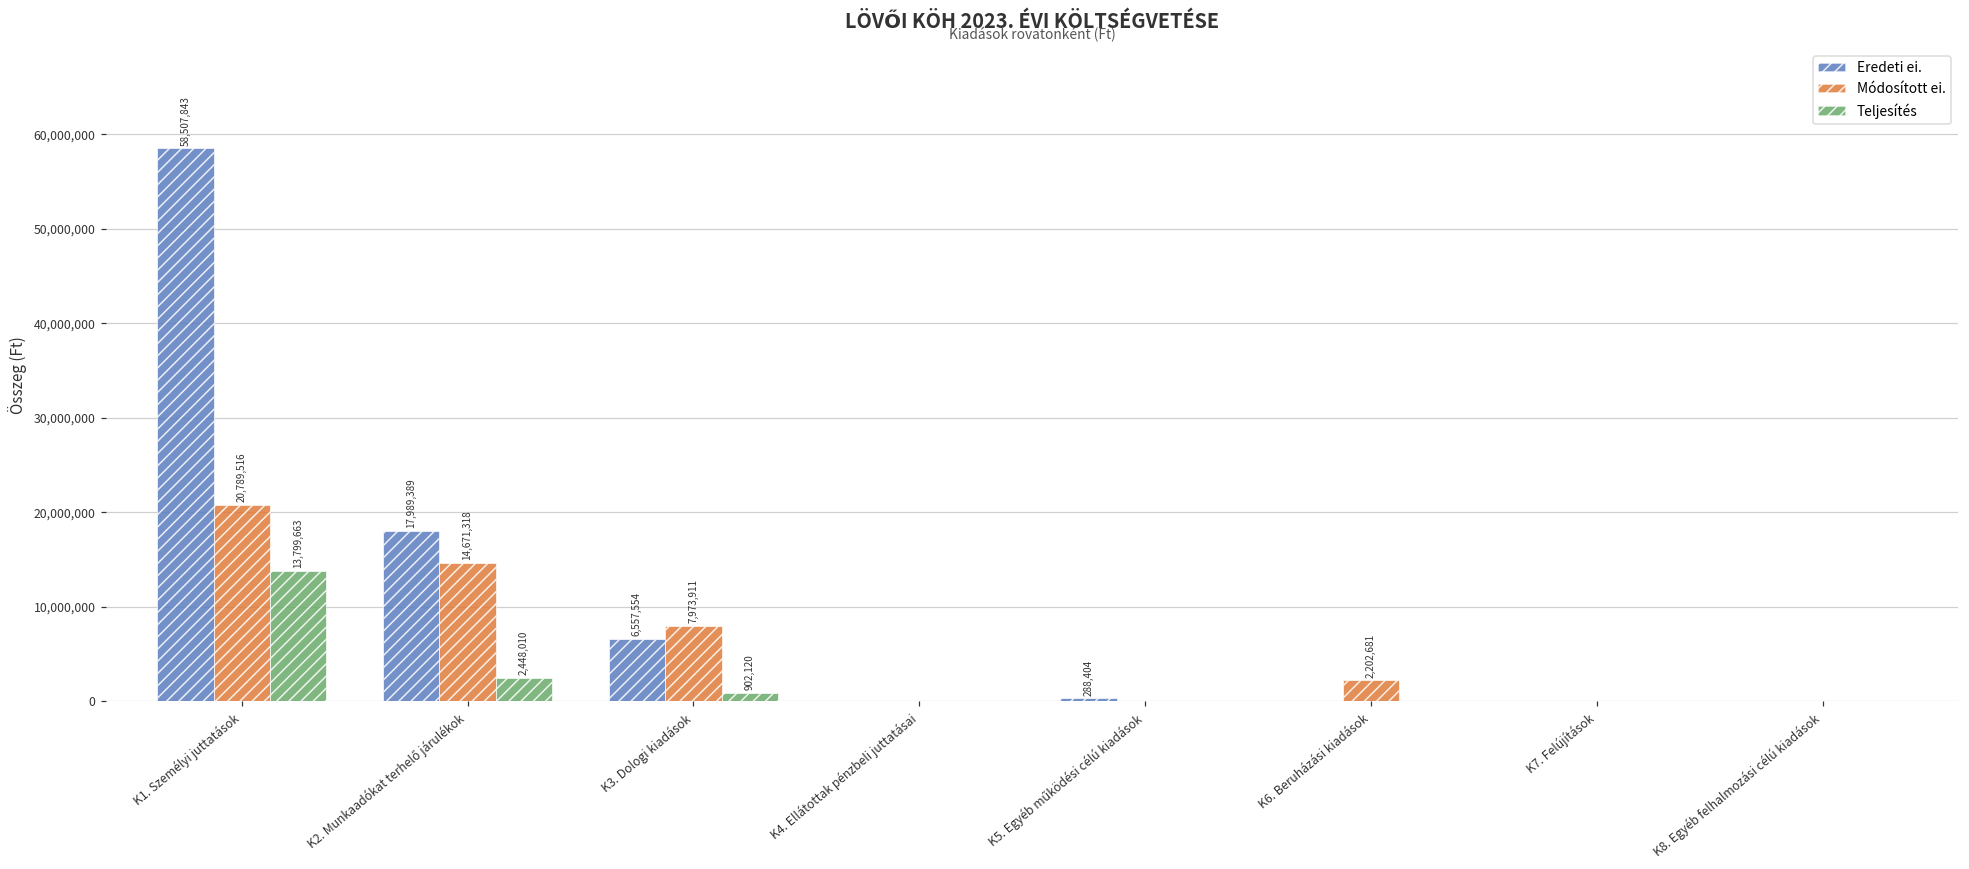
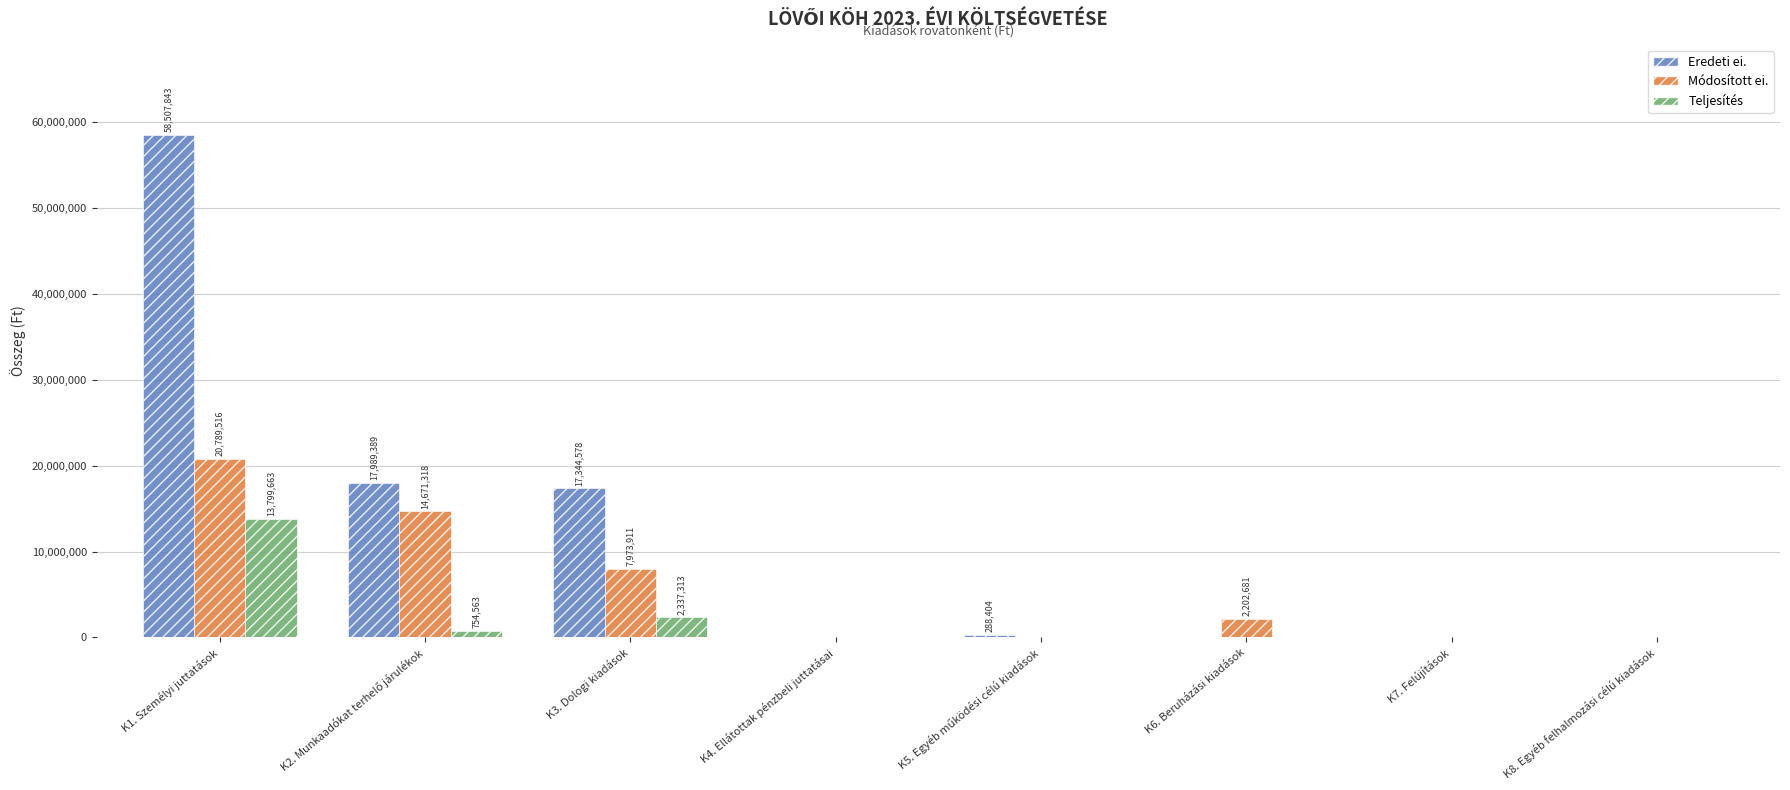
Teljesítés, K2. Munkaadókat terhelő járulékok: 2,448,010 -> 754,563
Eredeti ei., K3. Dologi kiadások: 6,557,554 -> 17,344,578
Teljesítés, K3. Dologi kiadások: 902,120 -> 2,337,313
